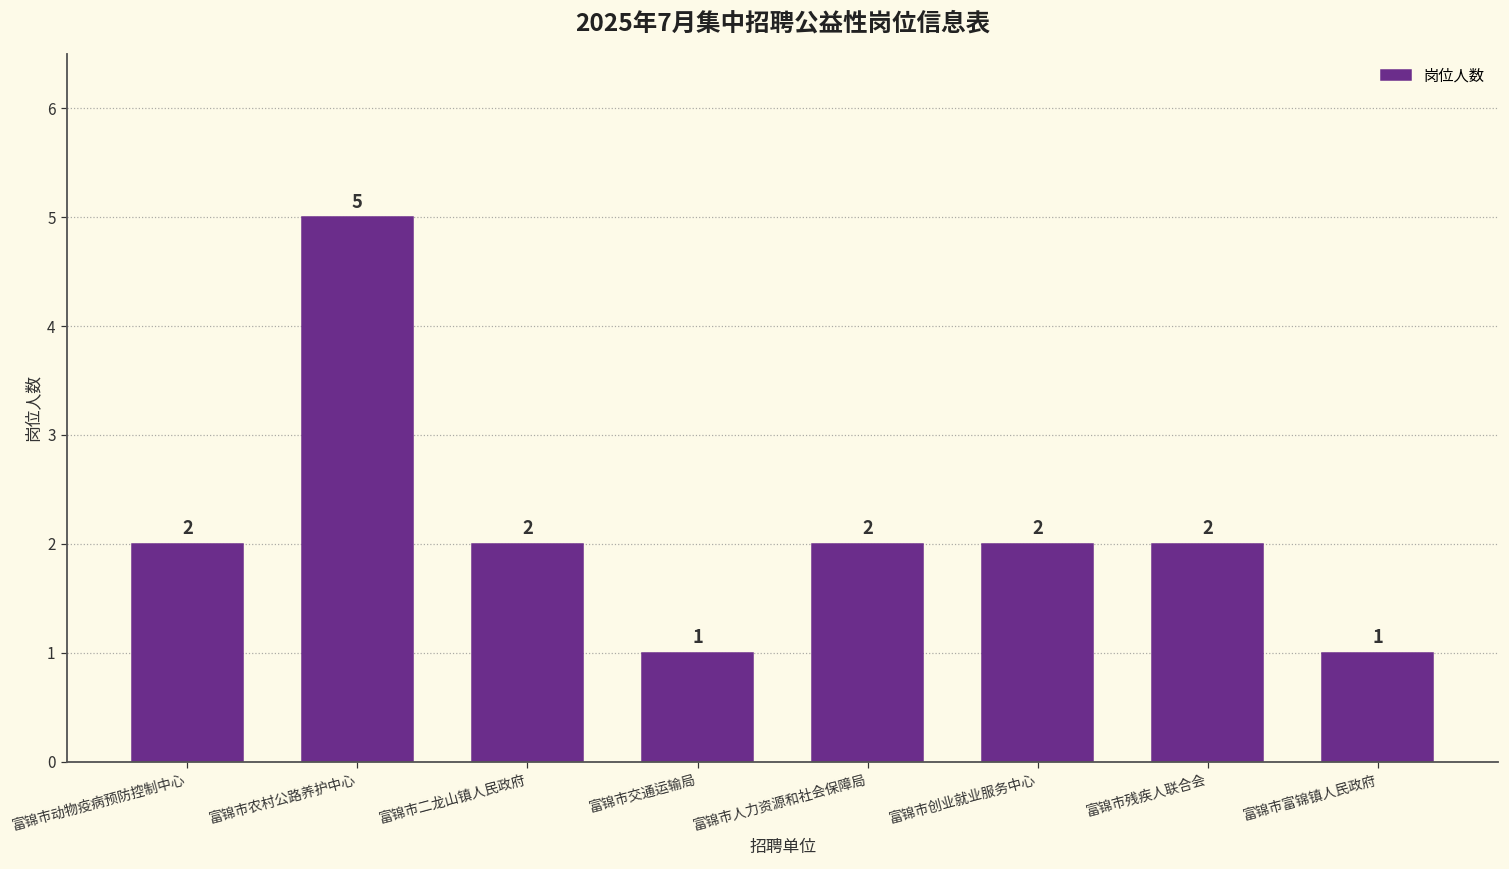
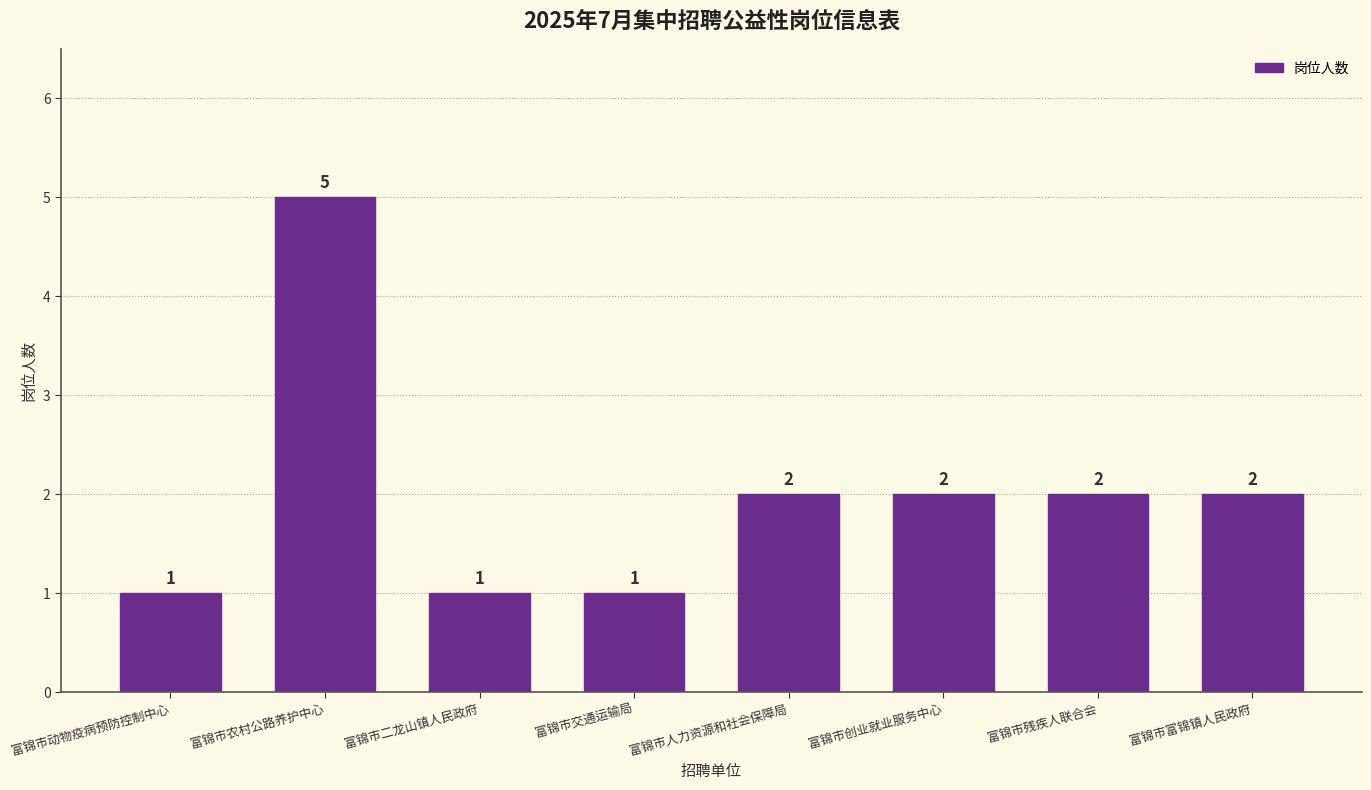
富锦市动物疫病预防控制中心: 2 -> 1
富锦市二龙山镇人民政府: 2 -> 1
富锦市富锦镇人民政府: 1 -> 2
